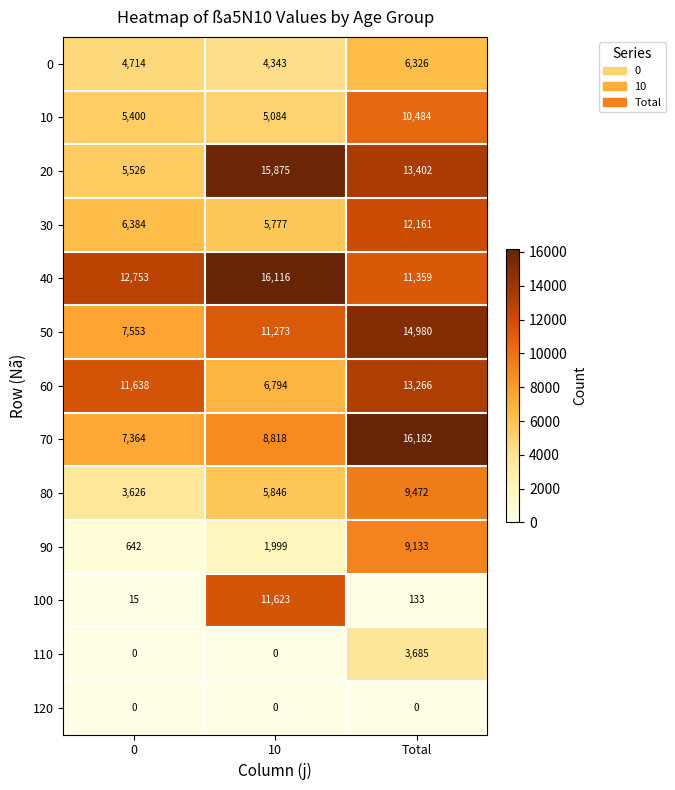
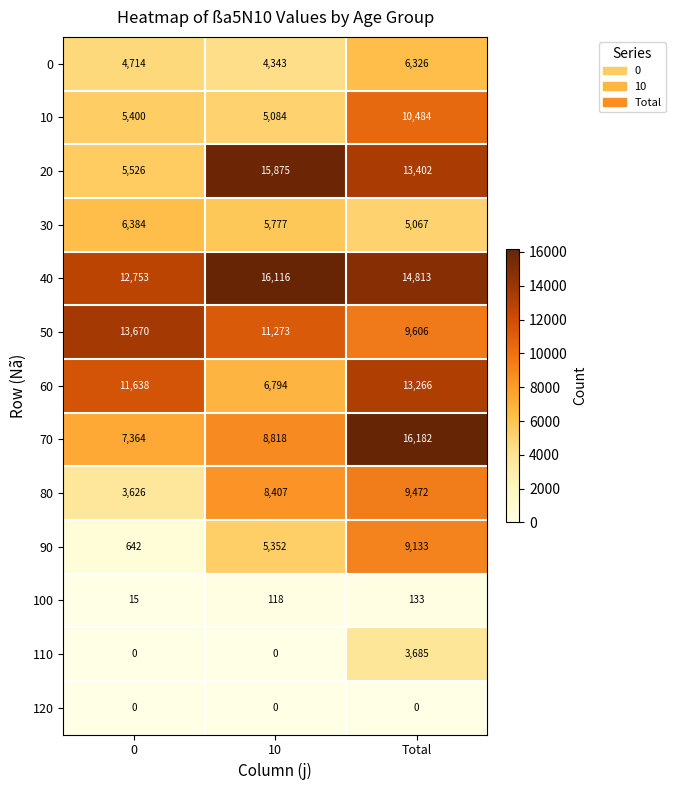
30, Total: 12,161 -> 5,067
40, Total: 11,359 -> 14,813
50, 0: 7,553 -> 13,670
50, Total: 14,980 -> 9,606
80, 10: 5,846 -> 8,407
90, 10: 1,999 -> 5,352
100, 10: 11,623 -> 118
